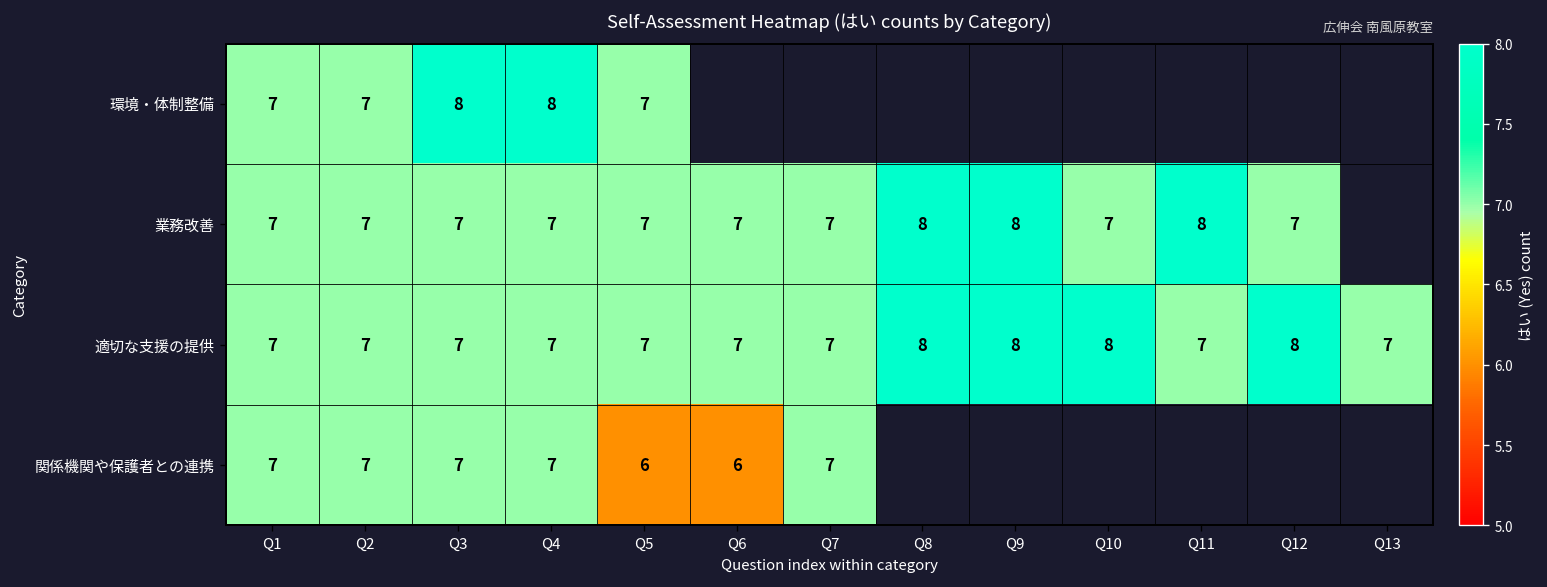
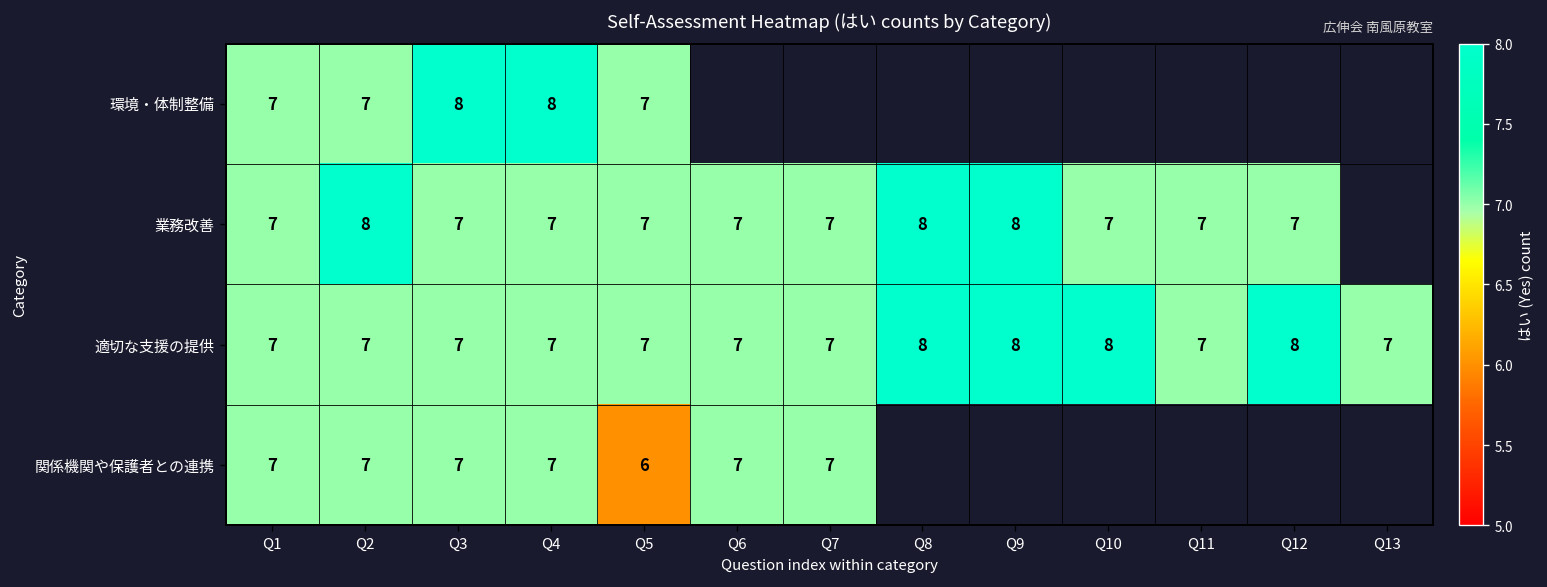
業務改善, Q2: 7 -> 8
業務改善, Q11: 8 -> 7
関係機関や保護者との連携, Q6: 6 -> 7
